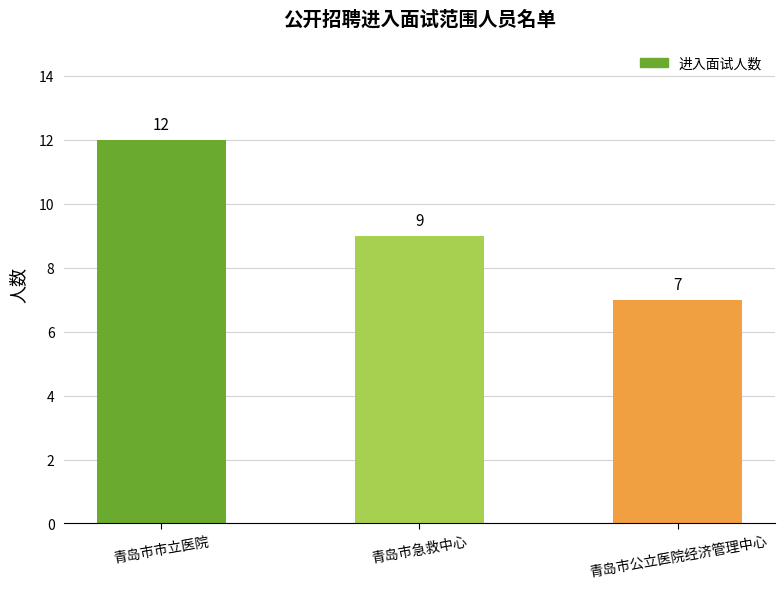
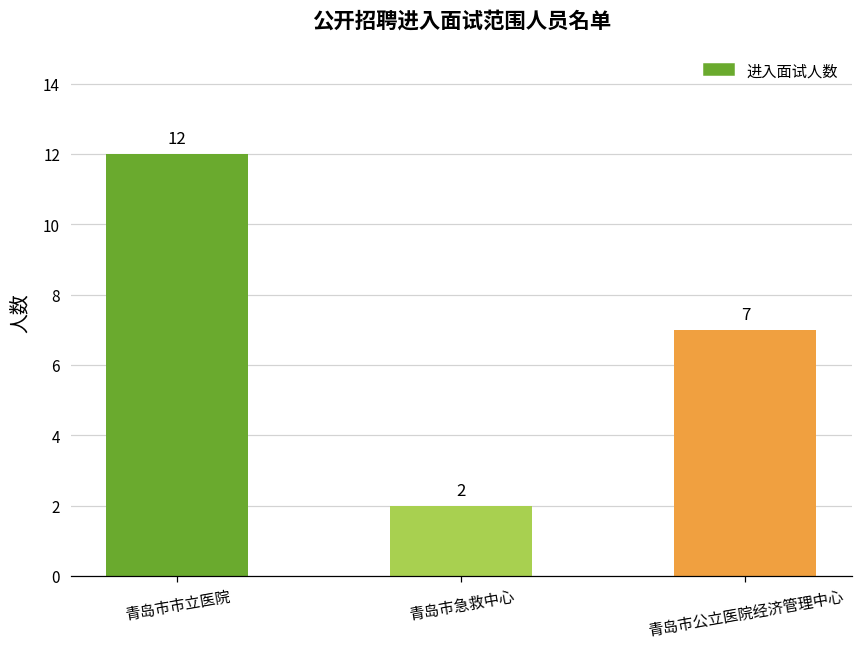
青岛市急救中心: 9 -> 2
